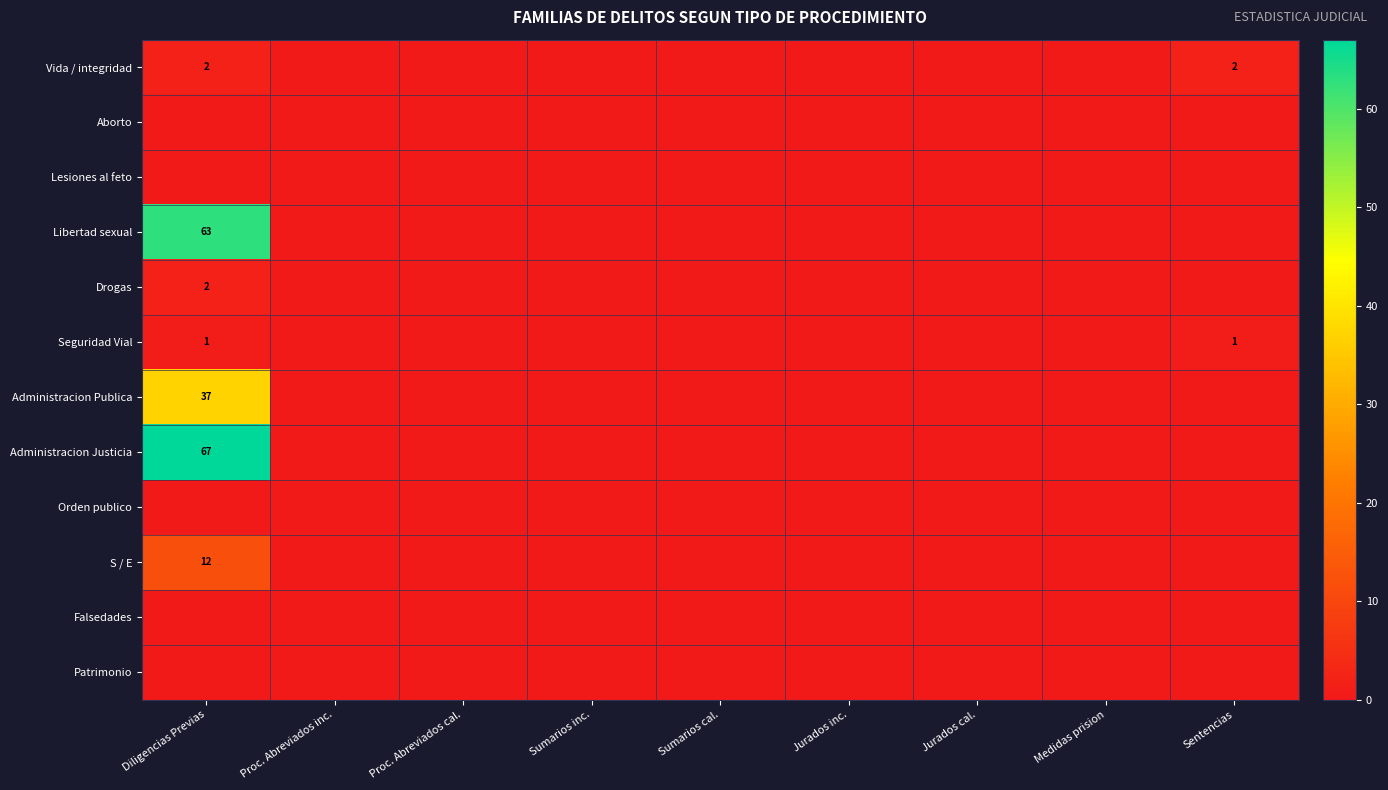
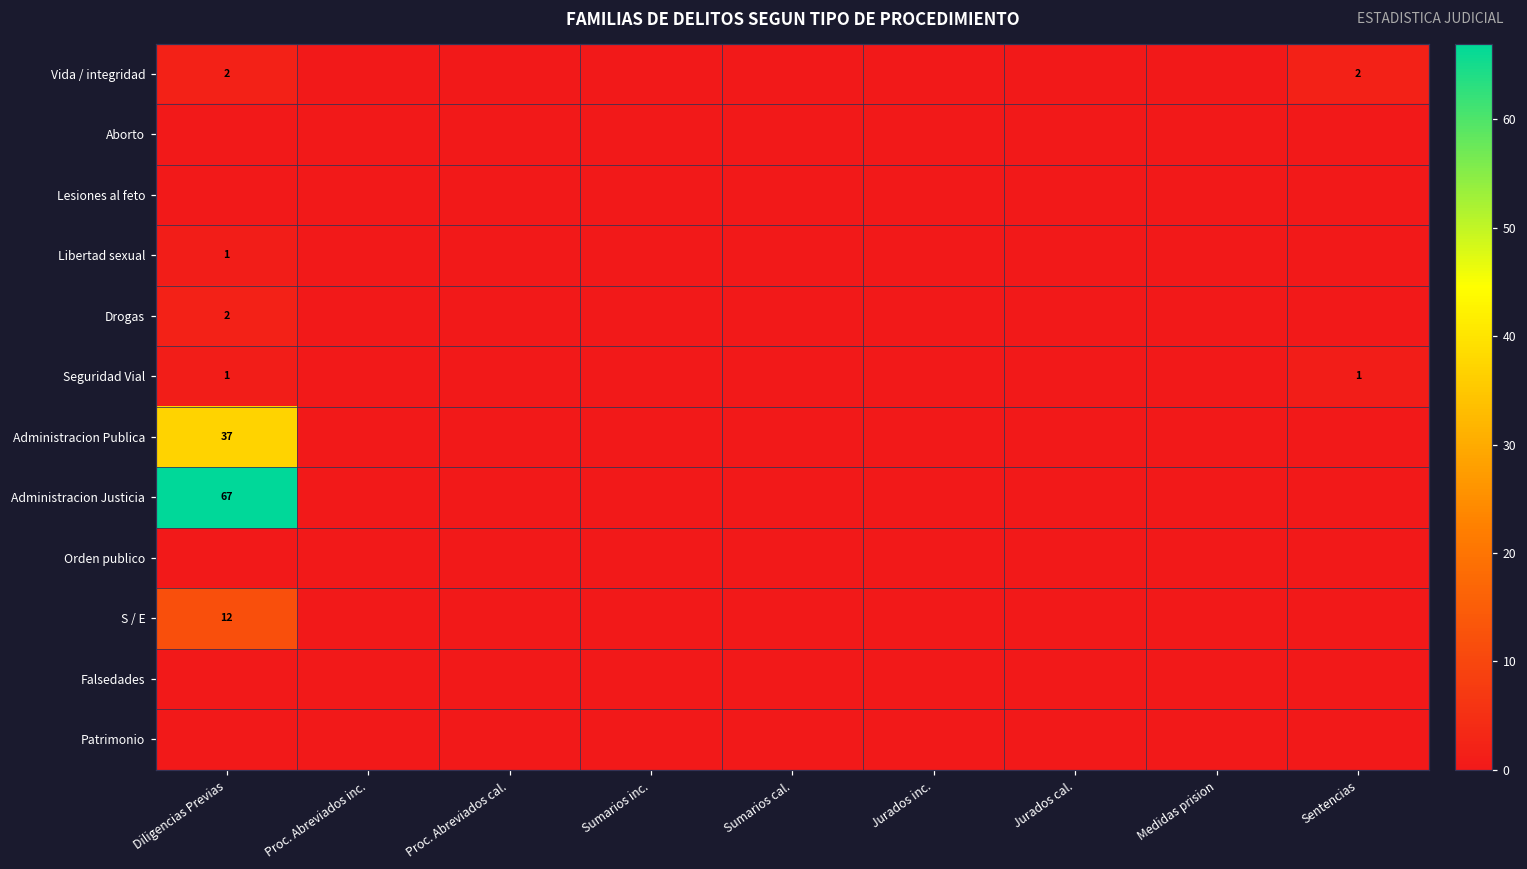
Libertad sexual, Diligencias Previas: 63 -> 1
